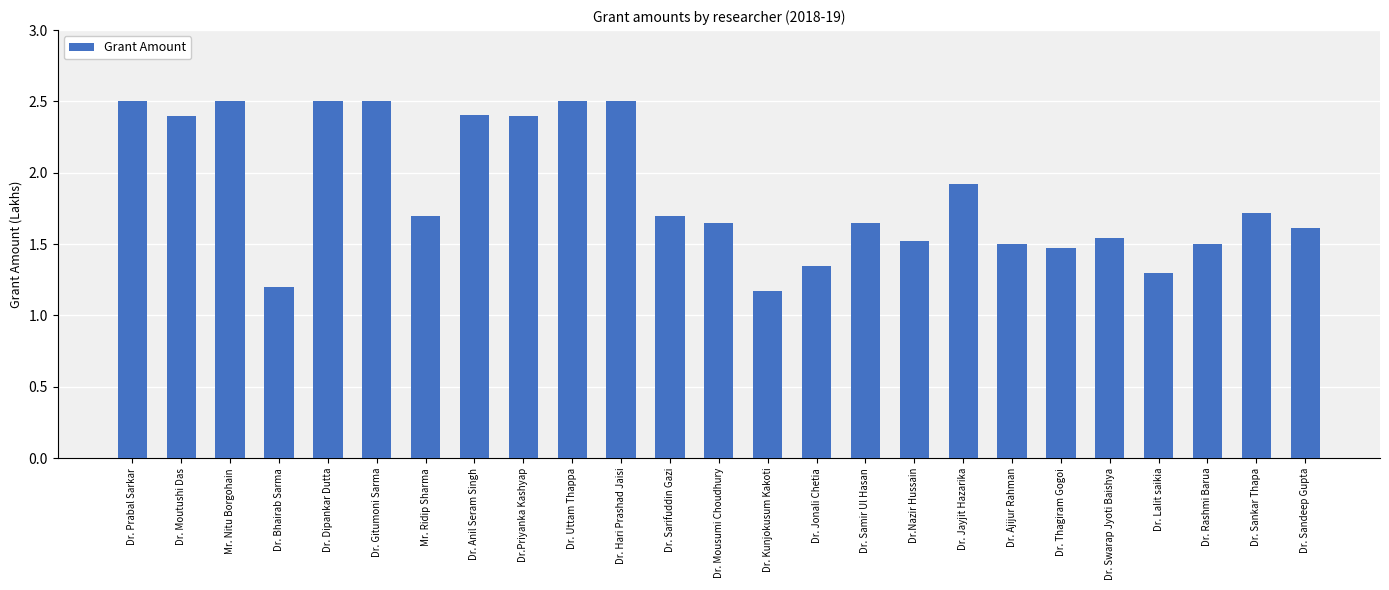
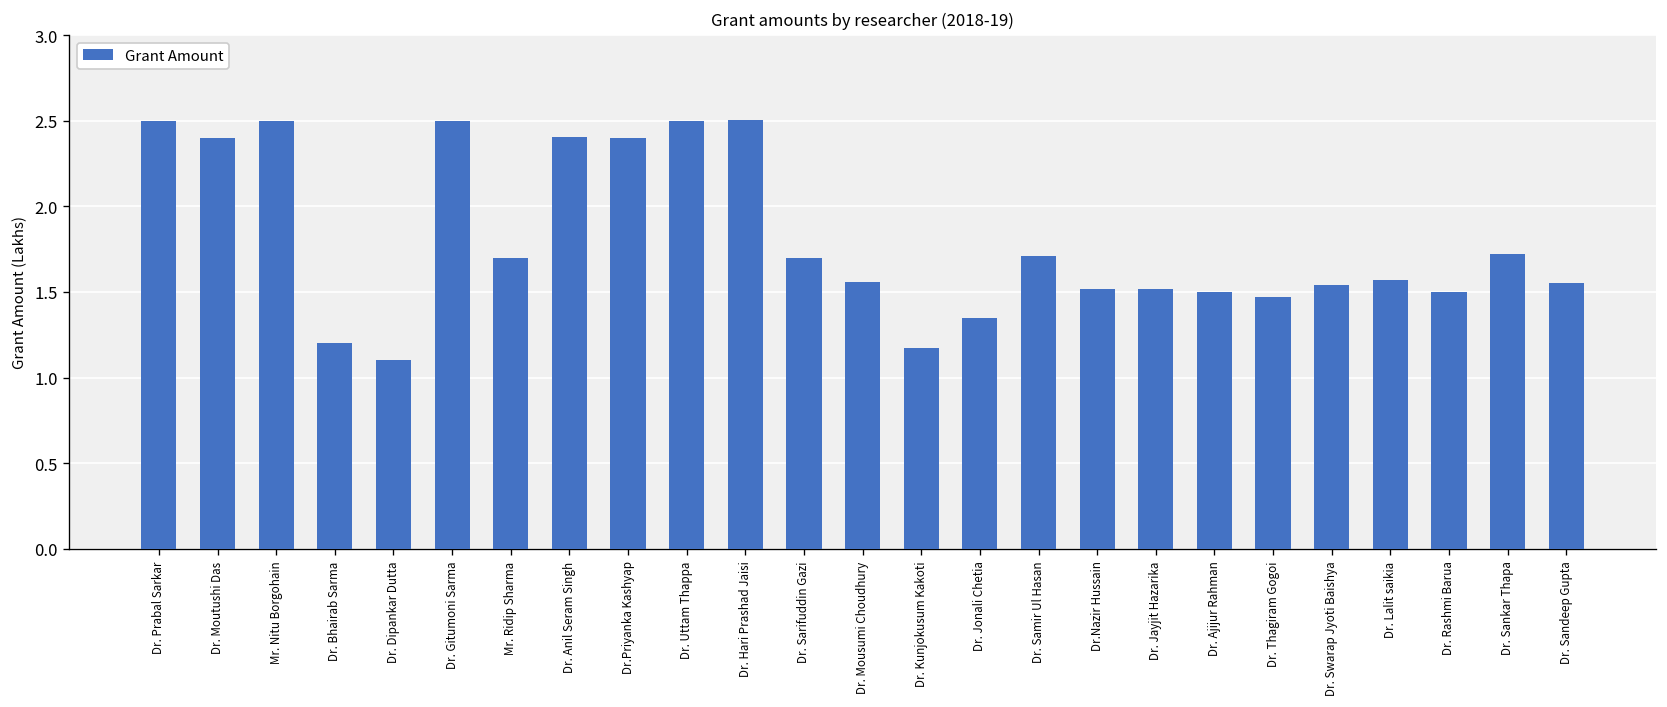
Dr. Dipankar Dutta: 2.5 -> 1.1
Dr. Mousumi Choudhury: 1.65 -> 1.56
Dr. Samir Ul Hasan: 1.65 -> 1.71
Dr. Jayjit Hazarika: 1.92 -> 1.52
Dr. Lalit saikia: 1.30 -> 1.57
Dr. Sandeep Gupta: 1.61 -> 1.55
